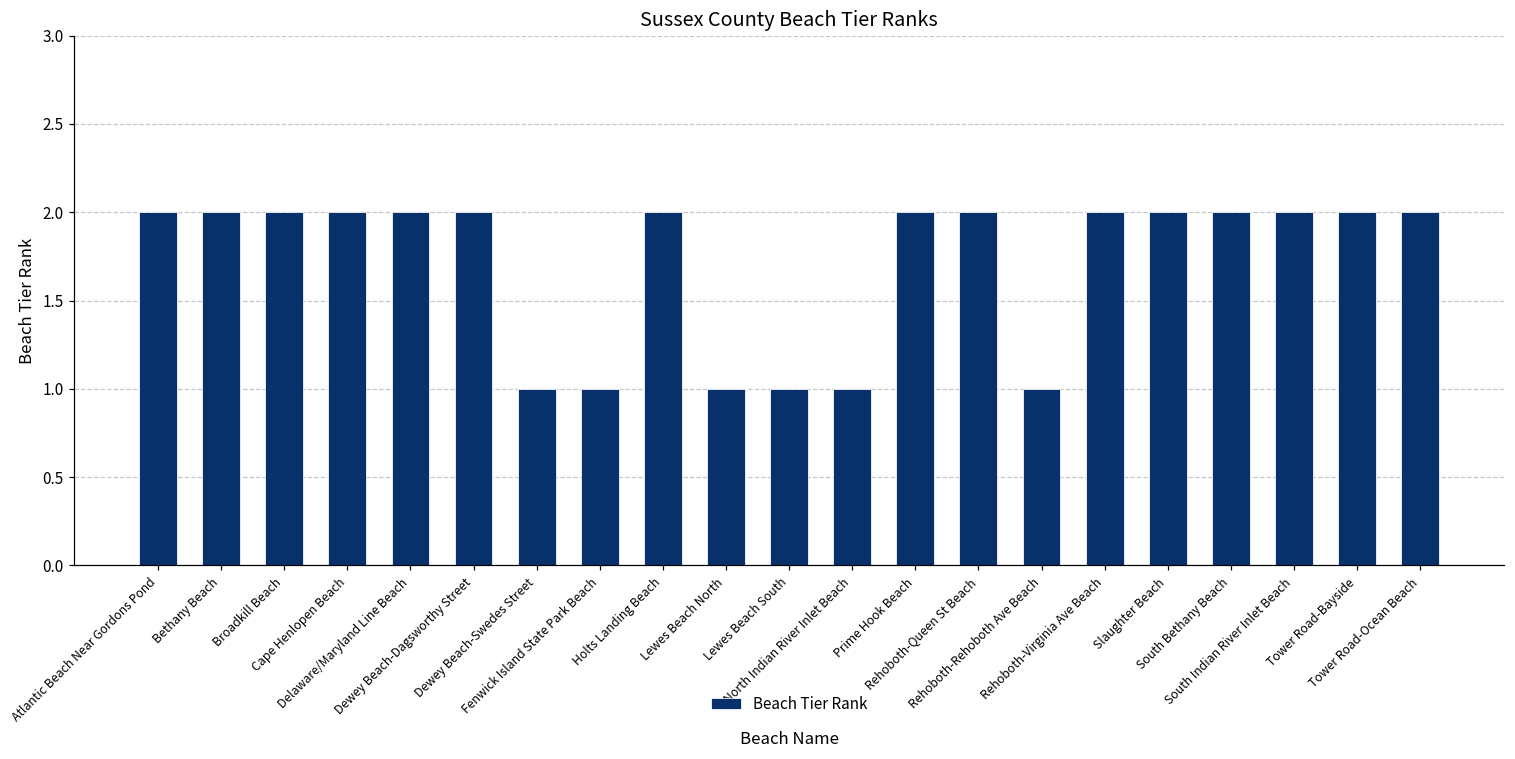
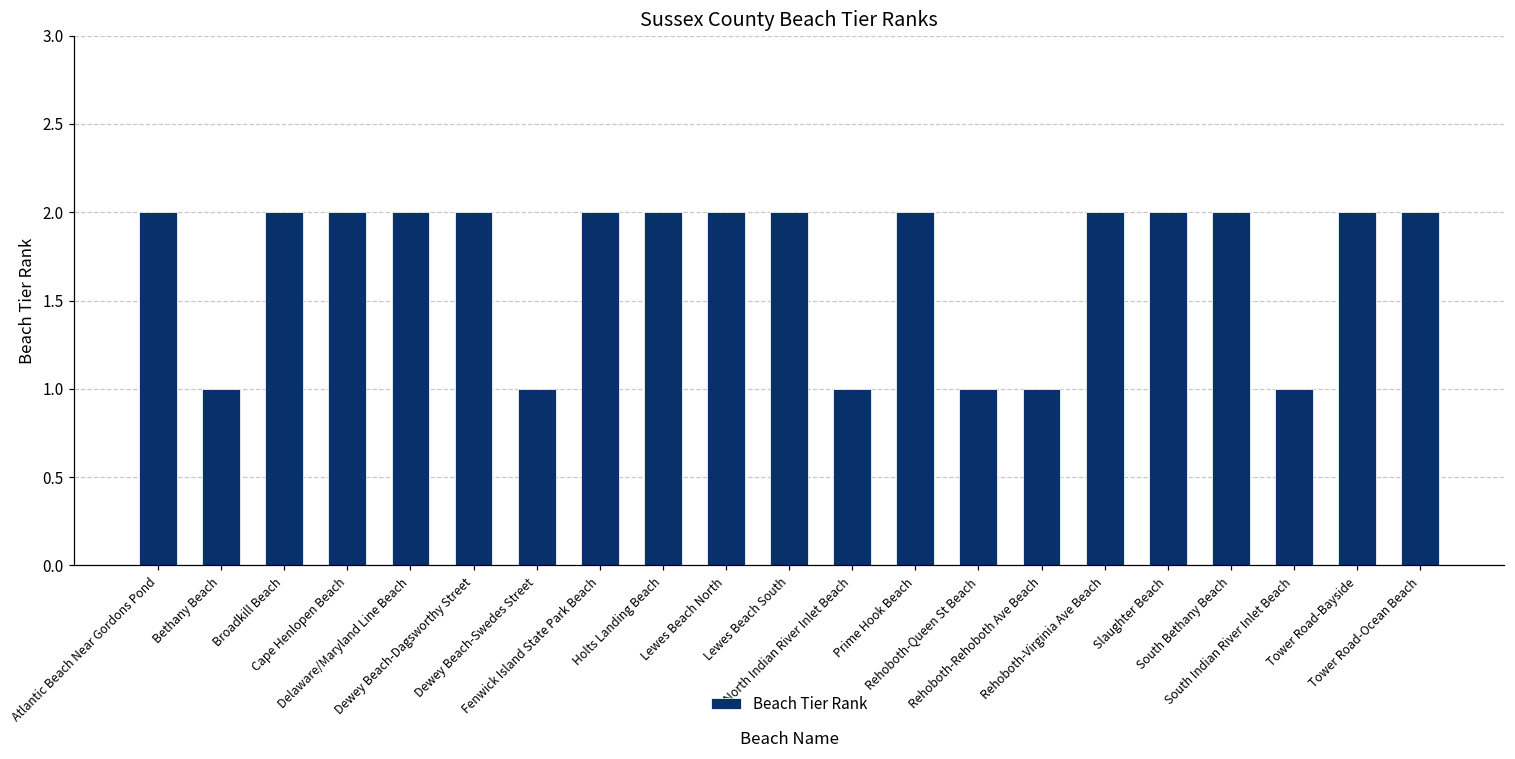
Bethany Beach: 2 -> 1
Fenwick Island State Park Beach: 1 -> 2
Lewes Beach North: 1 -> 2
Lewes Beach South: 1 -> 2
Rehoboth-Queen St Beach: 2 -> 1
South Indian River Inlet Beach: 2 -> 1
